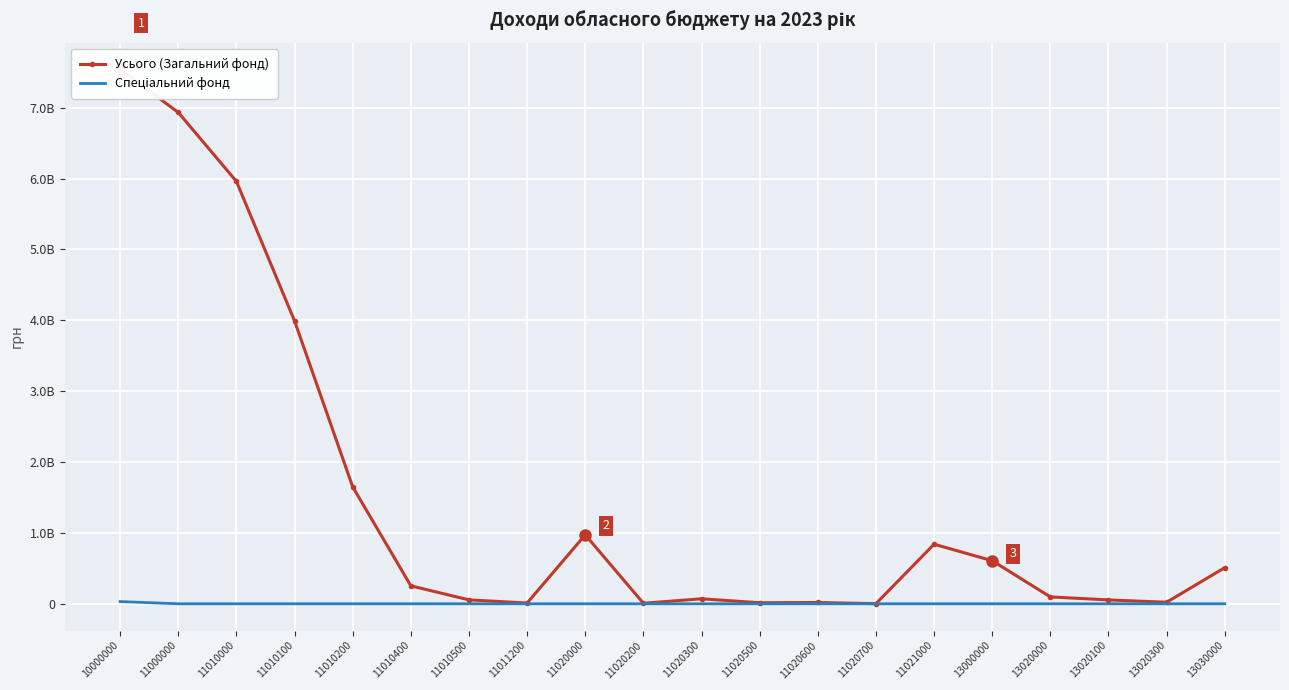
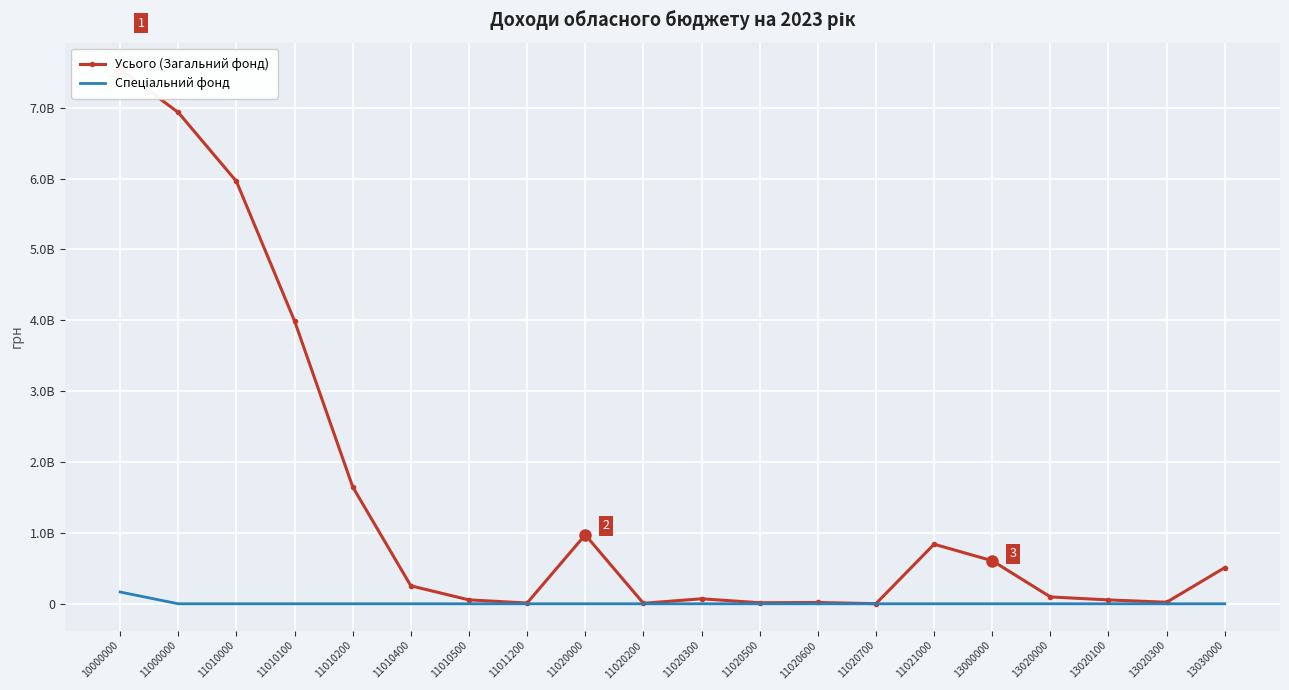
Спеціальний фонд, 10000000: 0 -> 200000000
